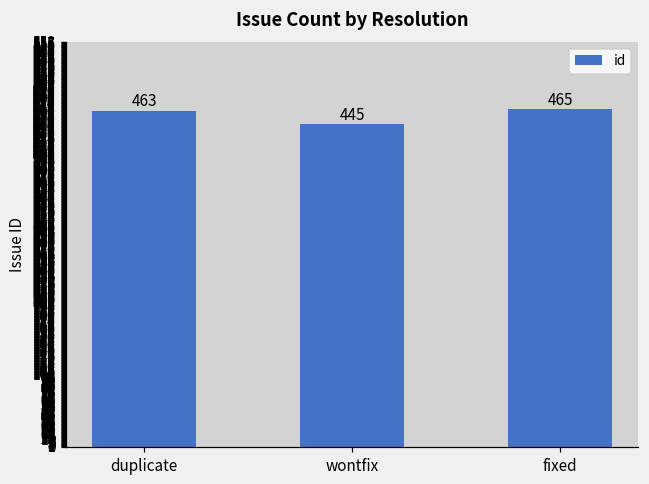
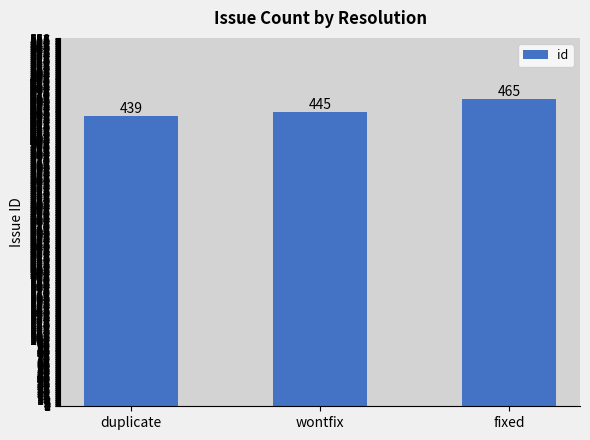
duplicate: 463 -> 439
